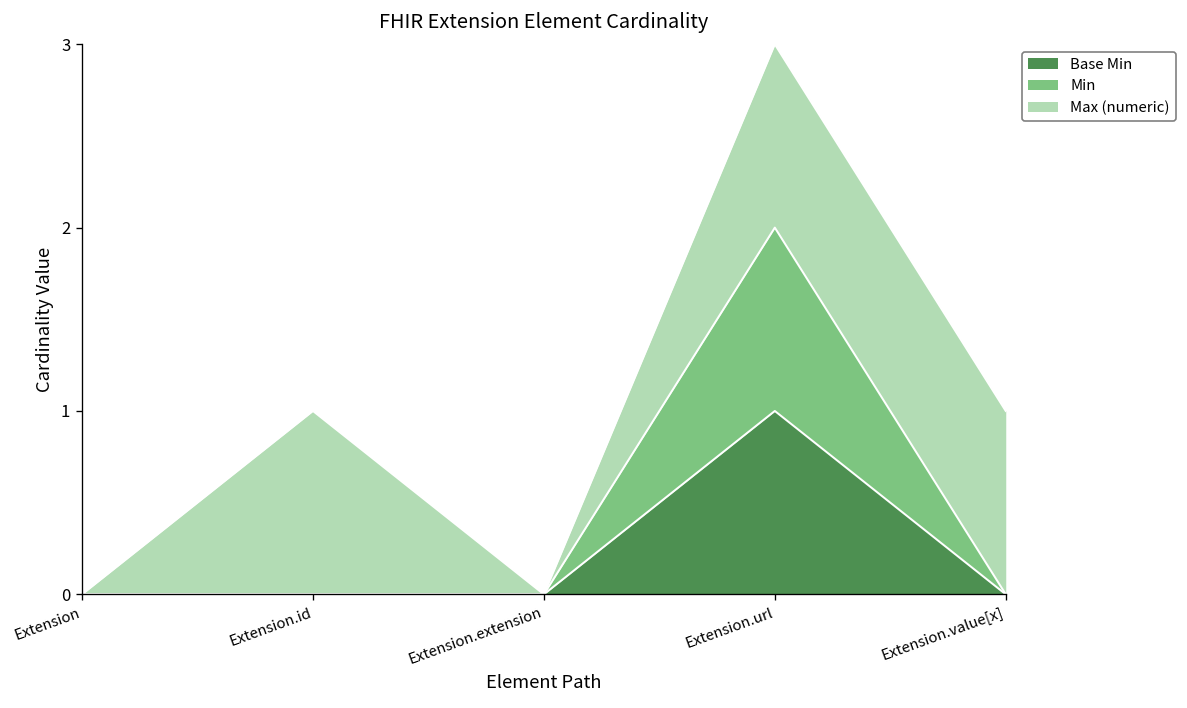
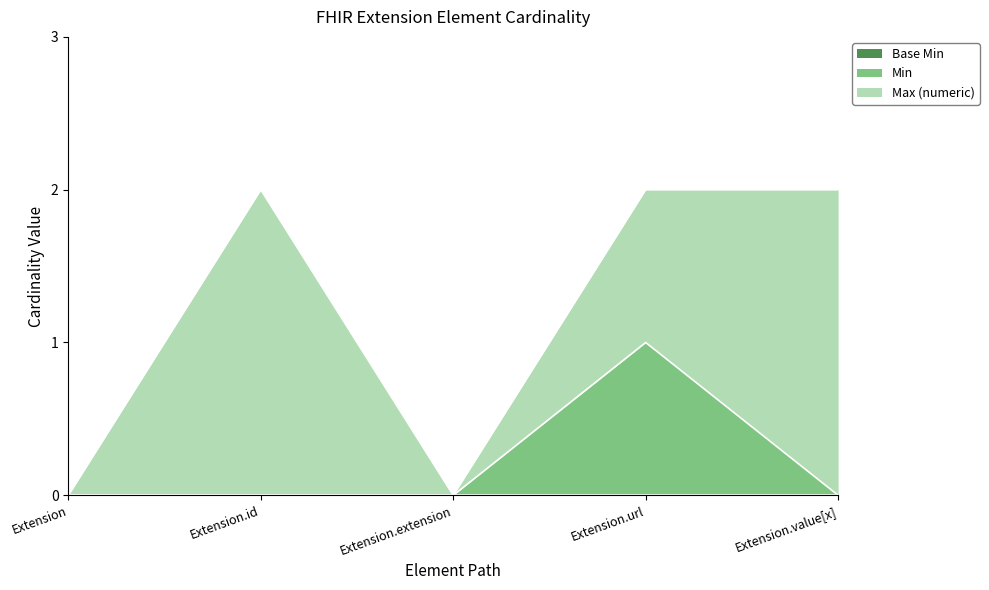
Max (numeric), Extension.id: 1 -> 2
Base Min, Extension.url: 1 -> 0
Max (numeric), Extension.value[x]: 1 -> 2
